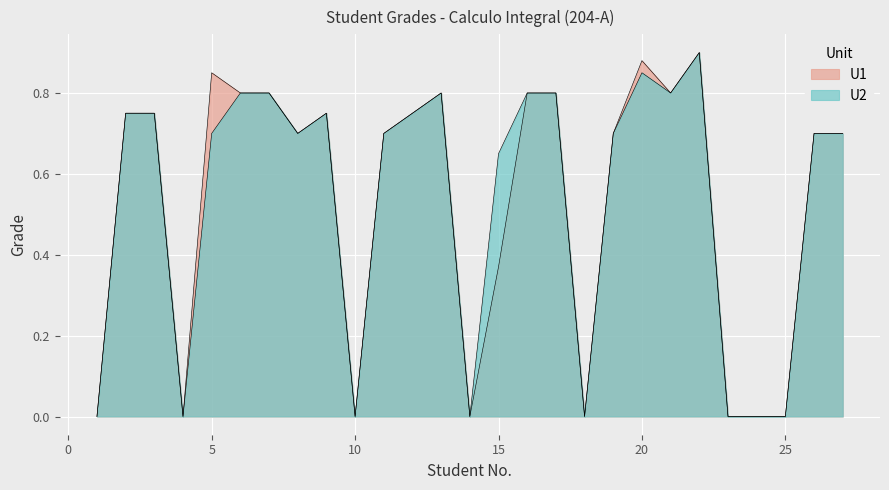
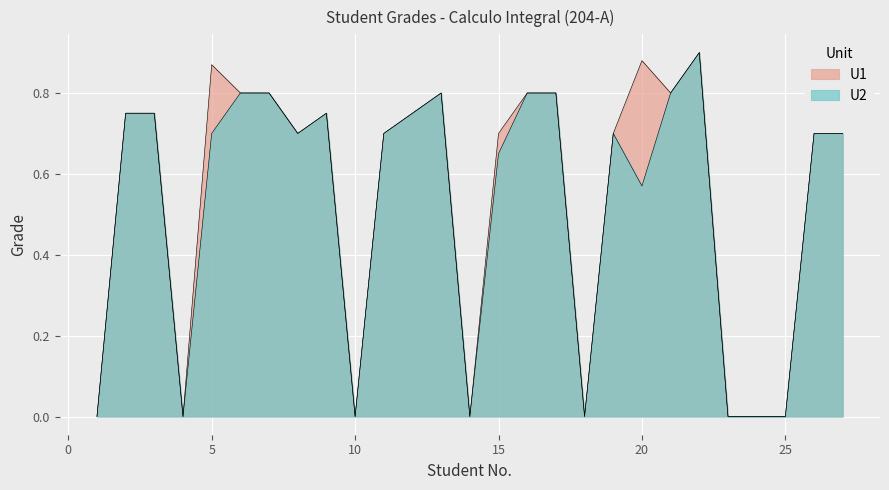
U1, 5: 0.85 -> 0.87
U1, 15: 0.37 -> 0.70
U2, 20: 0.85 -> 0.57
